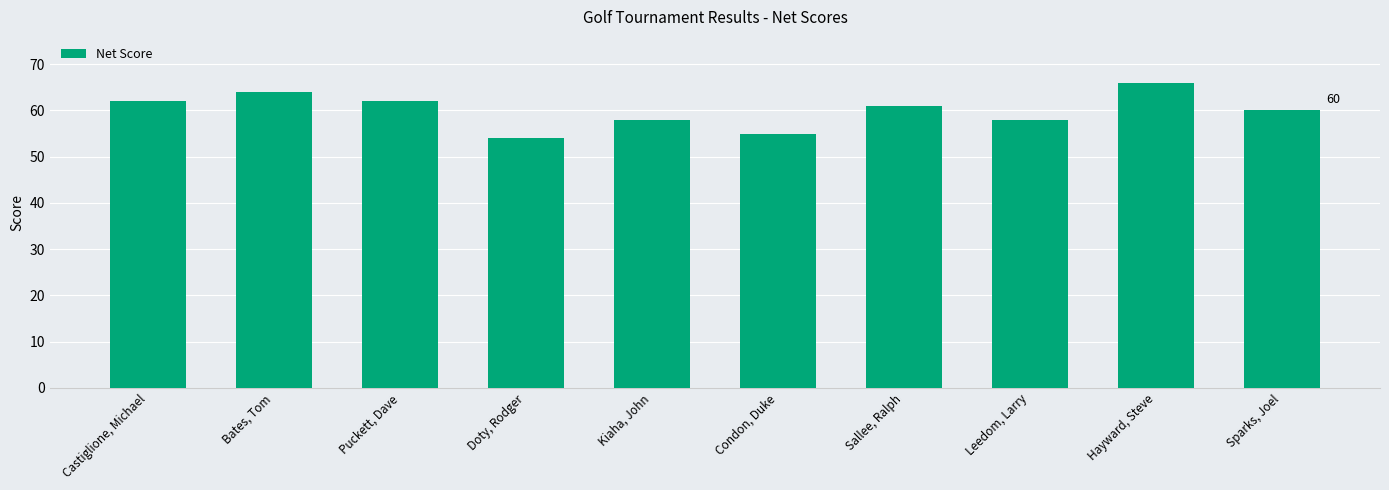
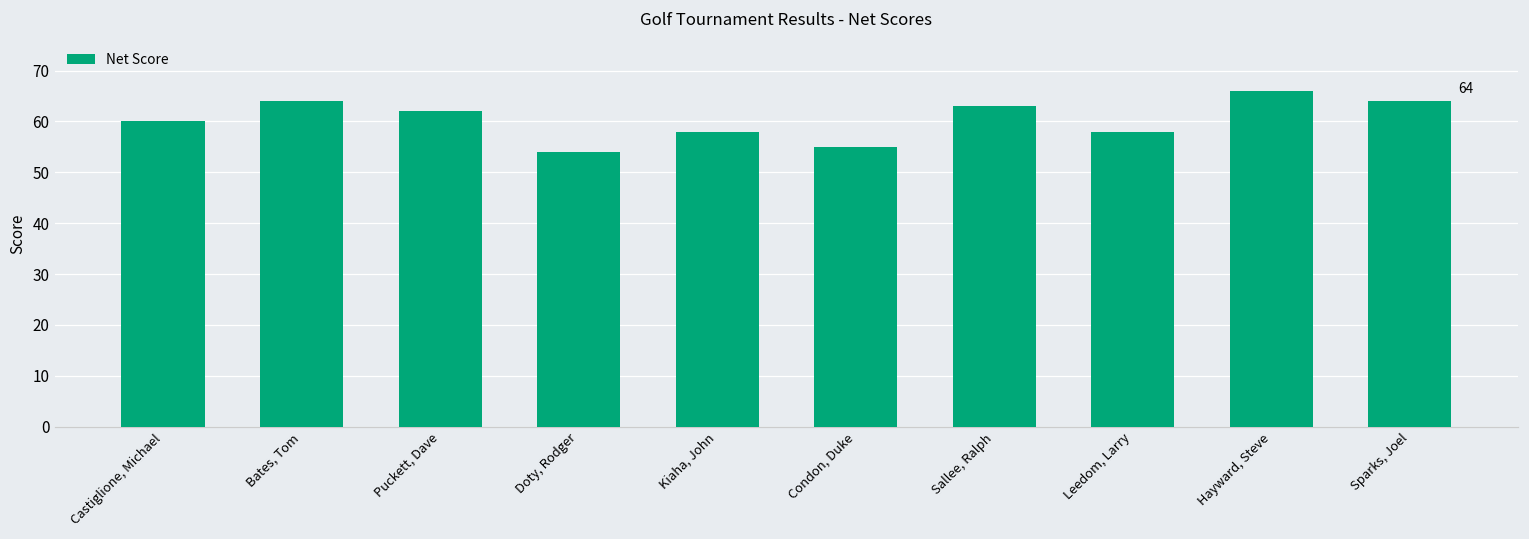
Castiglione, Michael: 62 -> 60
Sallee, Ralph: 61 -> 63
Sparks, Joel: 60 -> 64
